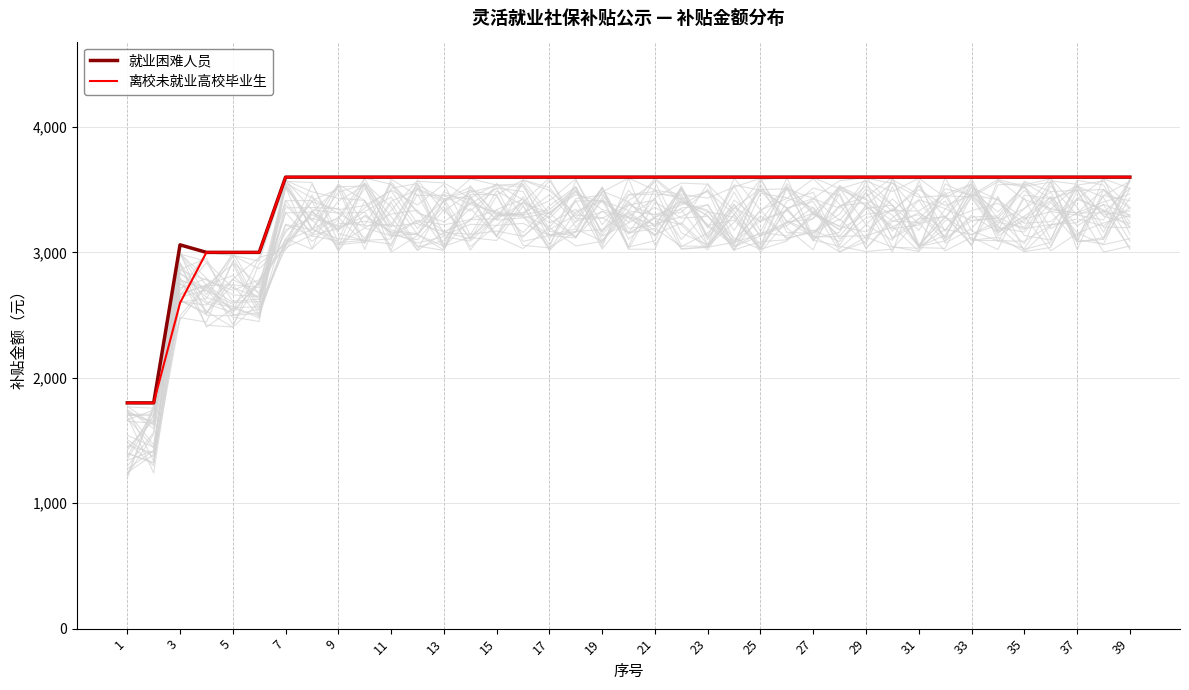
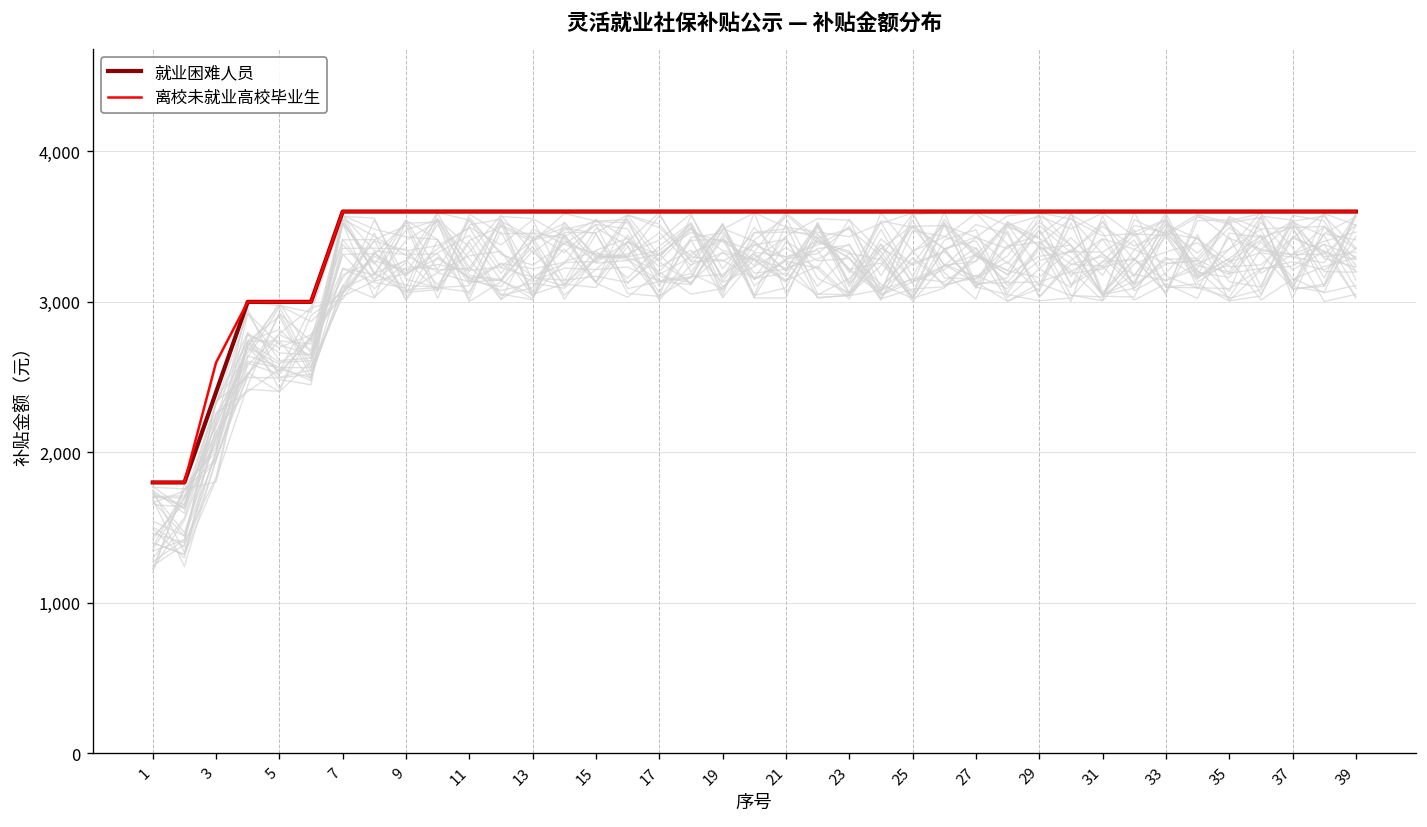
就业困难人员, 3: 3,060 -> 2,400
